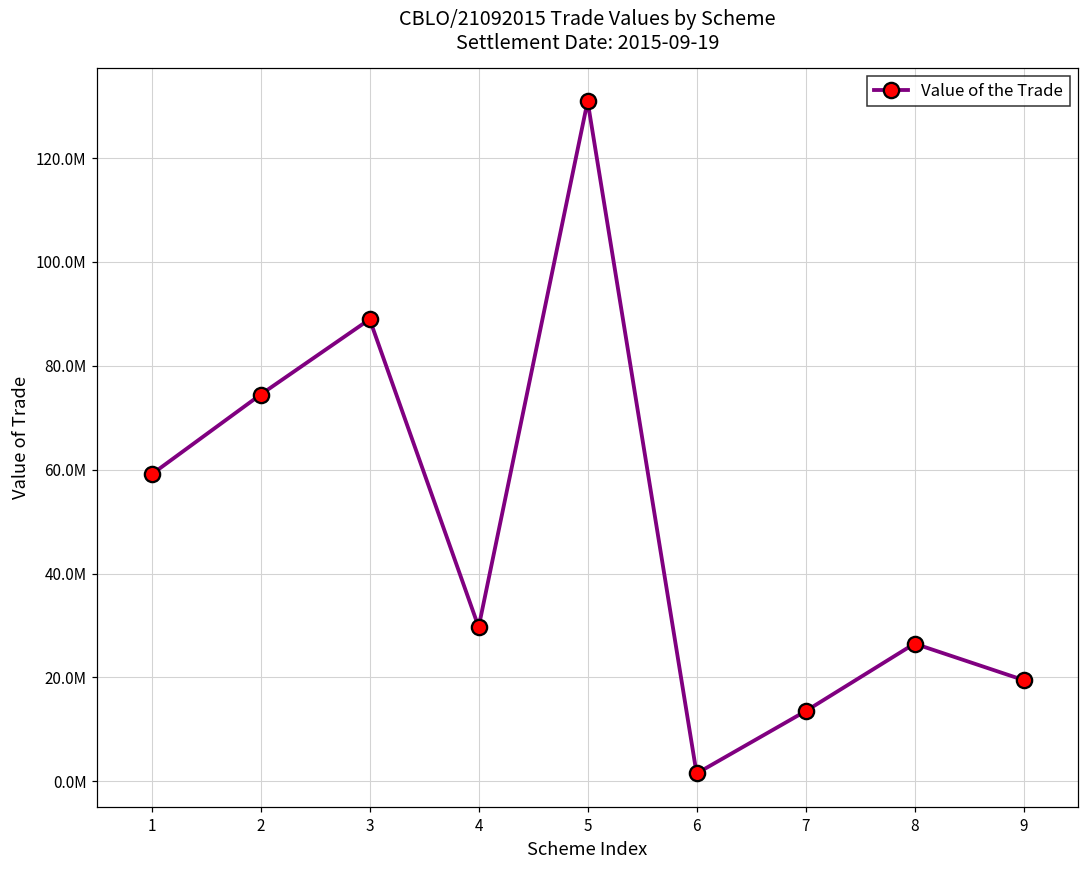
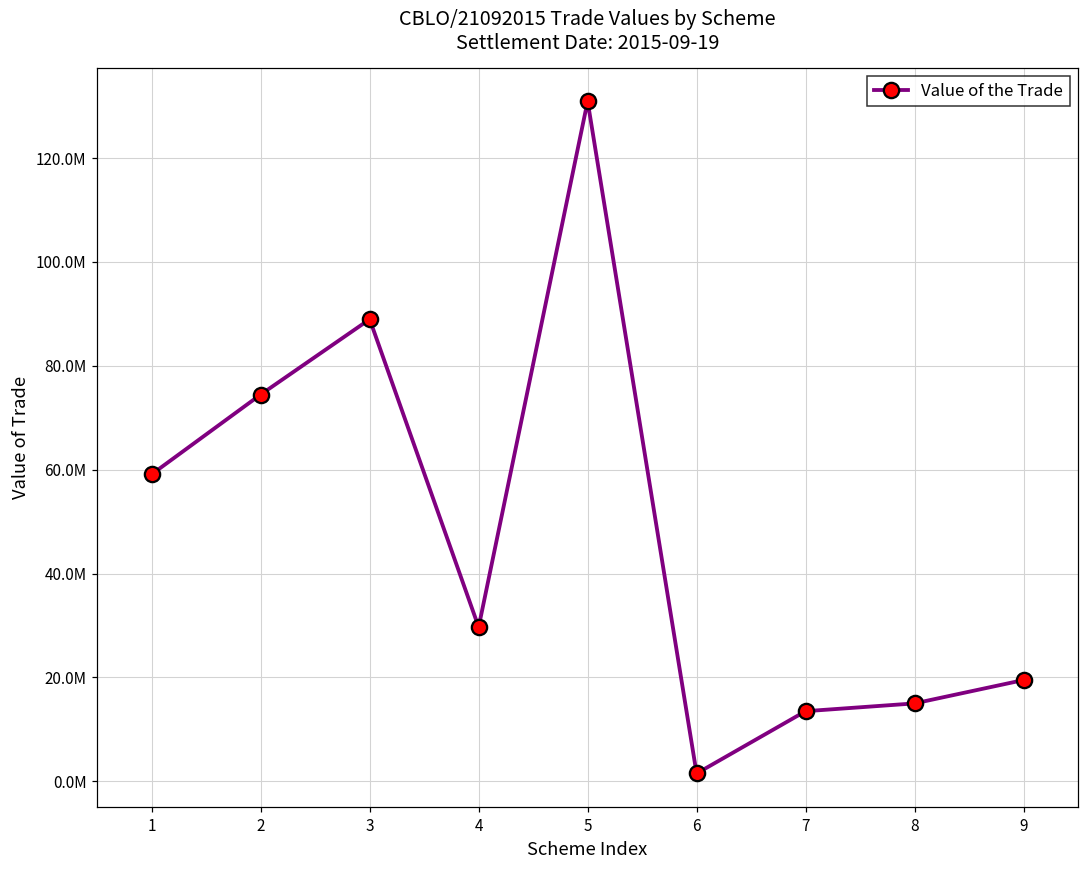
8: 26000000 -> 15000000
